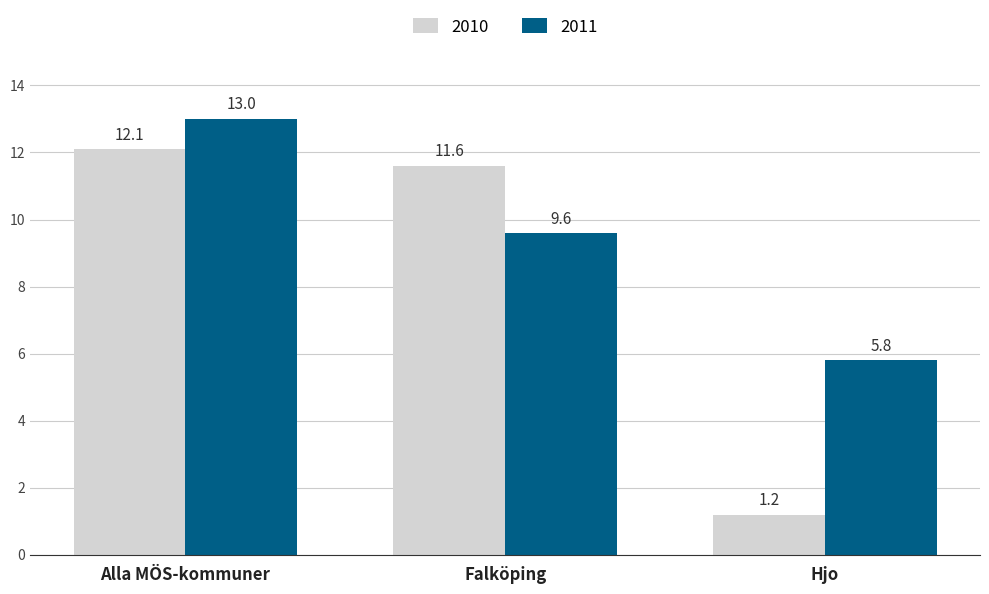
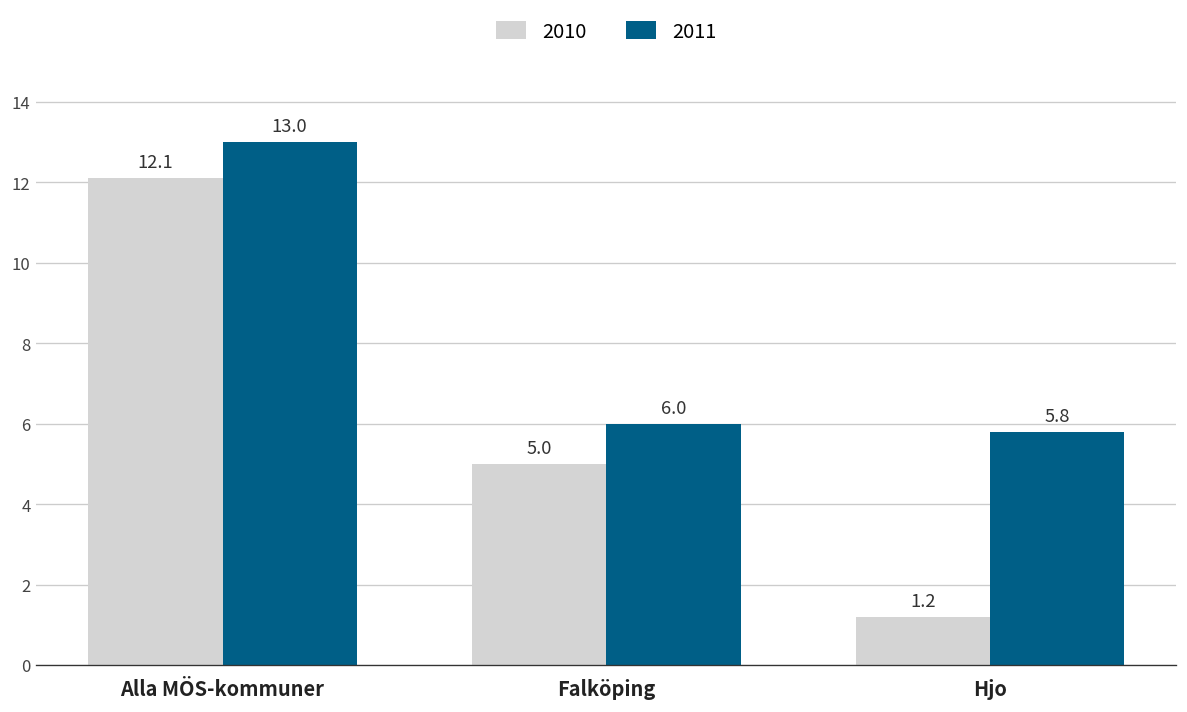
2010, Falköping: 11.6 -> 5.0
2011, Falköping: 9.6 -> 6.0
